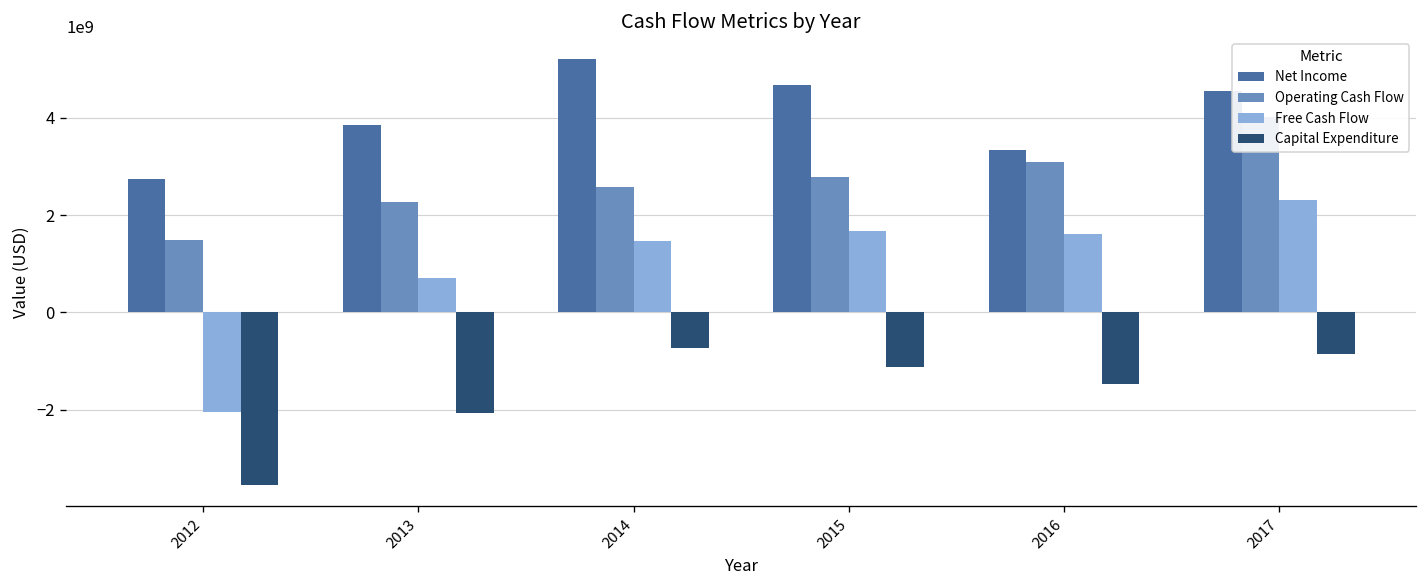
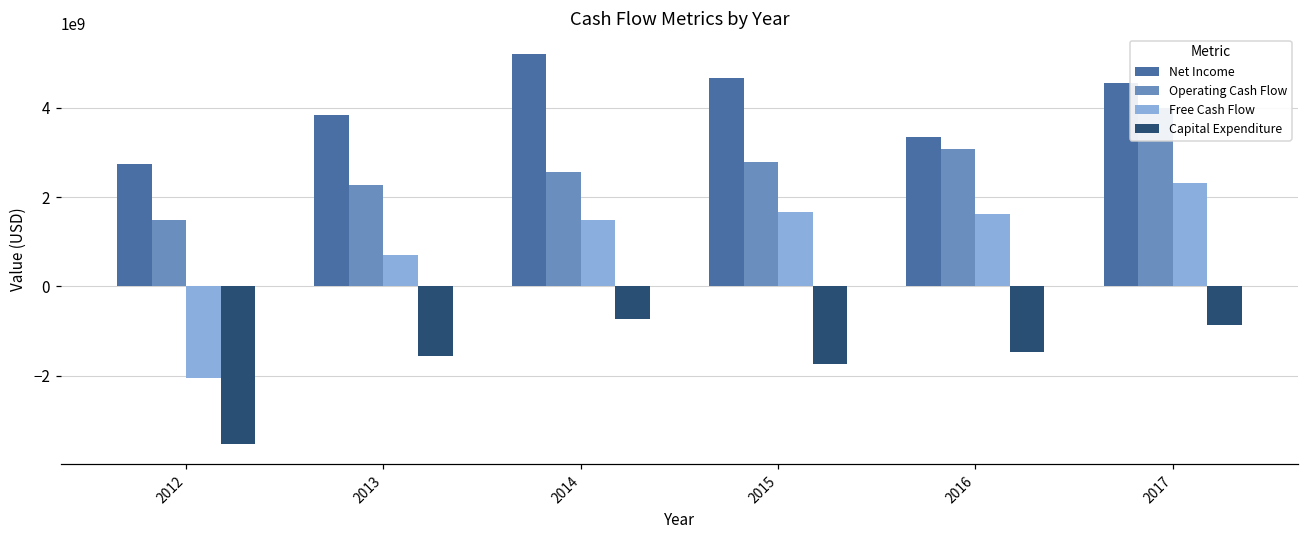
Capital Expenditure, 2013: -2100000000 -> -1600000000
Capital Expenditure, 2015: -1100000000 -> -1700000000
